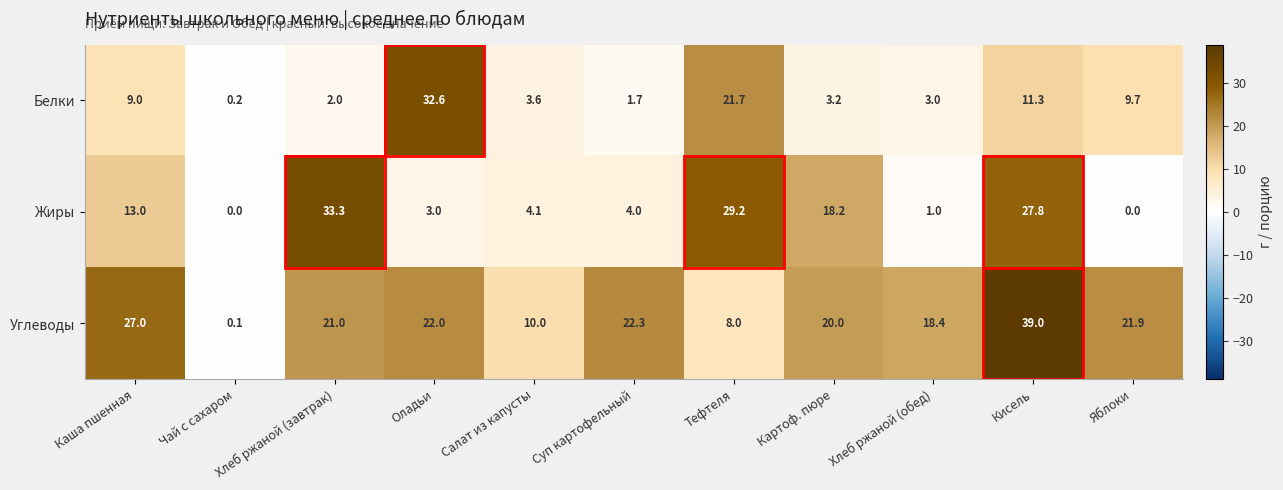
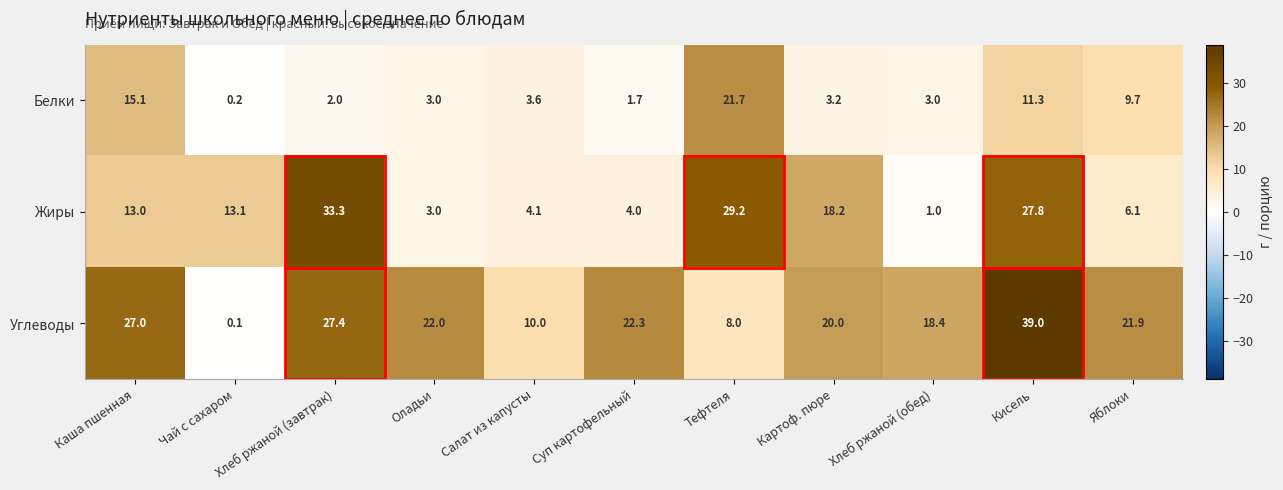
Белки, Каша пшенная: 9.0 -> 15.1
Белки, Оладьи: 32.6 -> 3.0
Жиры, Чай с сахаром: 0.0 -> 13.1
Жиры, Яблоки: 0.0 -> 6.1
Углеводы, Хлеб ржаной (завтрак): 21.0 -> 27.4
